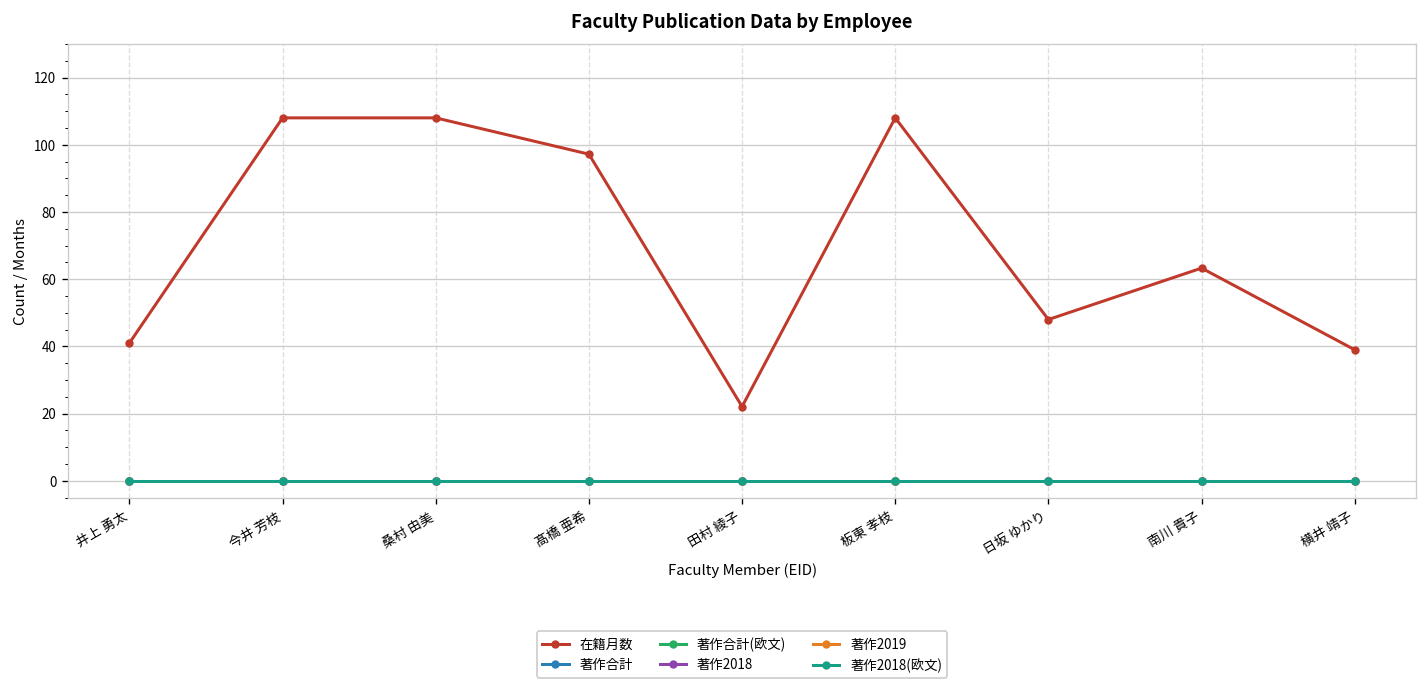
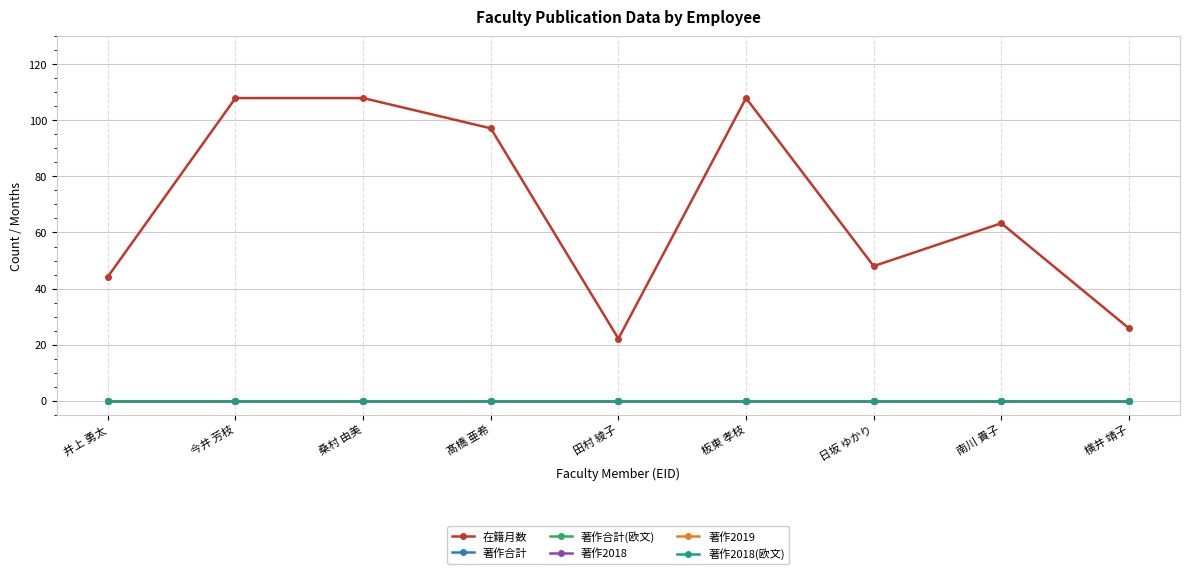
在籍月数, 井上 勇太: 41 -> 44
在籍月数, 横井 靖子: 39 -> 26
